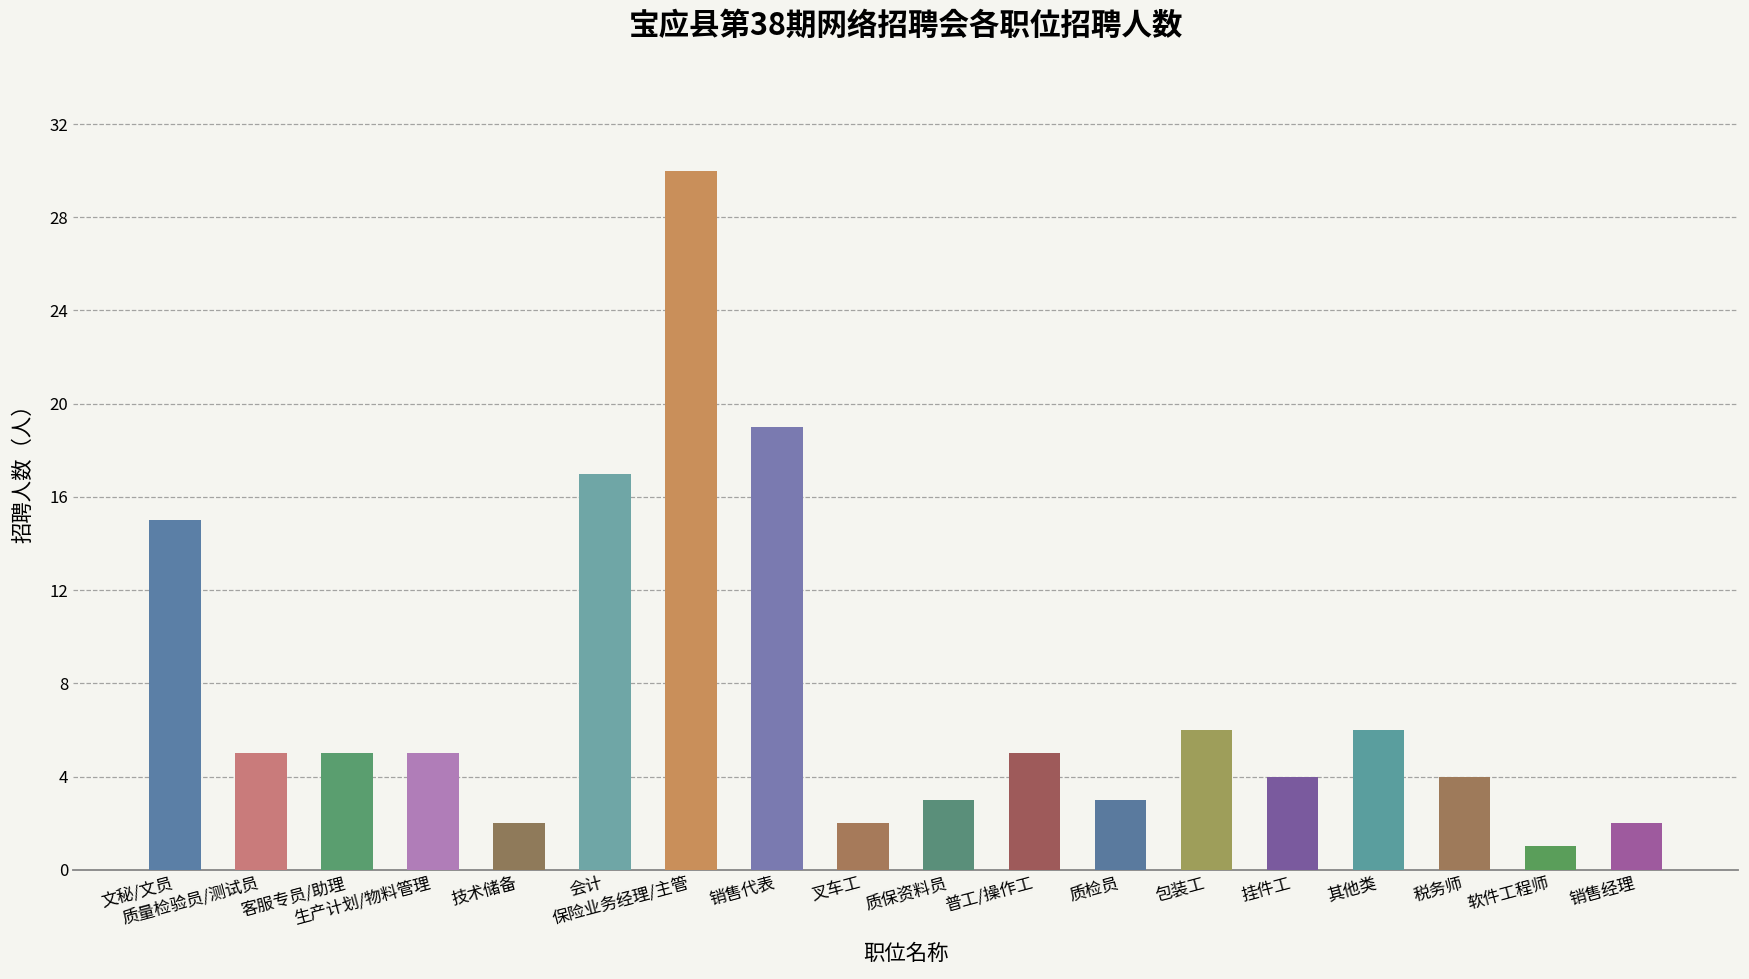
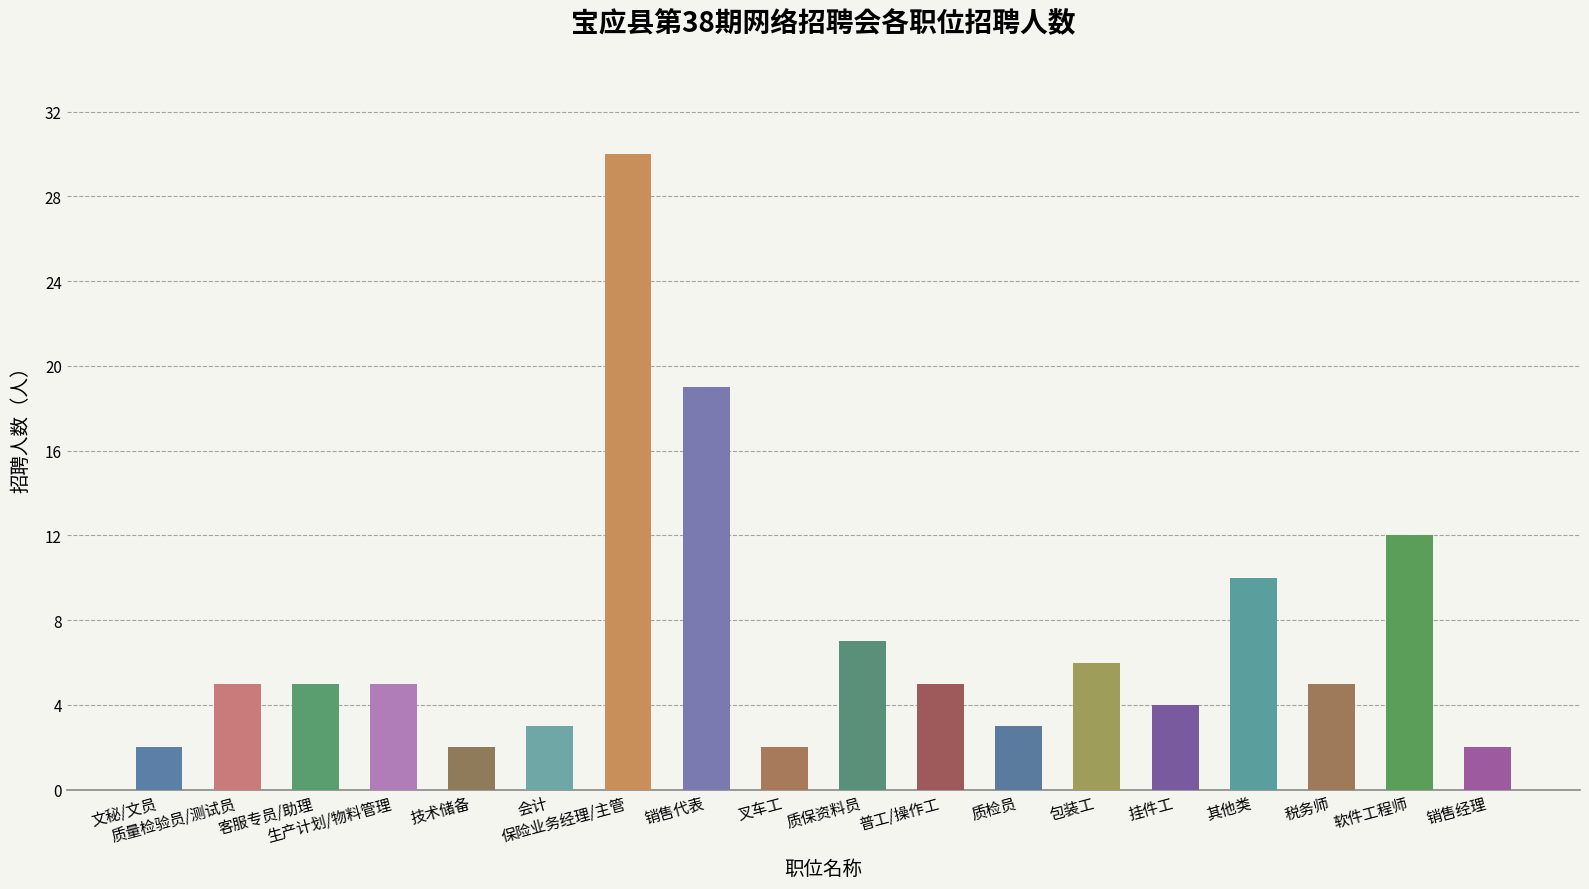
文秘/文员: 15 -> 2
会计: 17 -> 3
质保资料员: 3 -> 7
其他类: 6 -> 10
税务师: 4 -> 5
软件工程师: 1 -> 12
